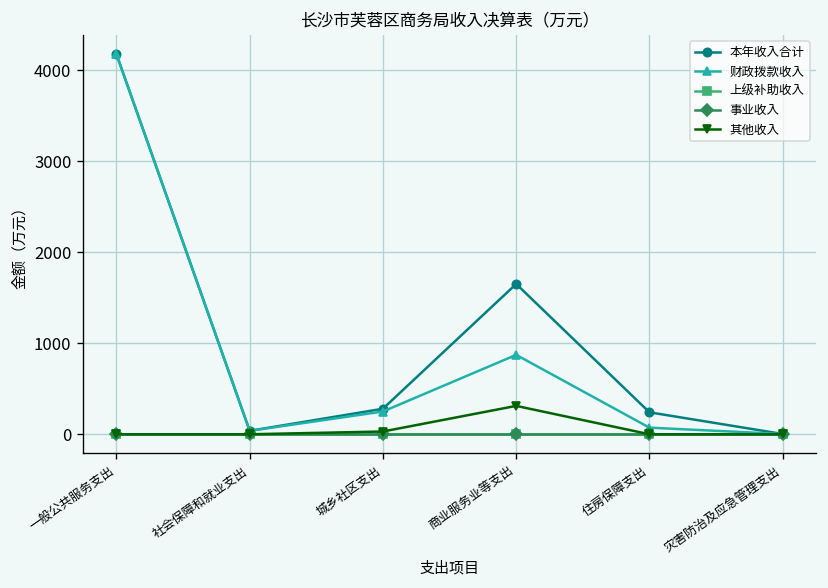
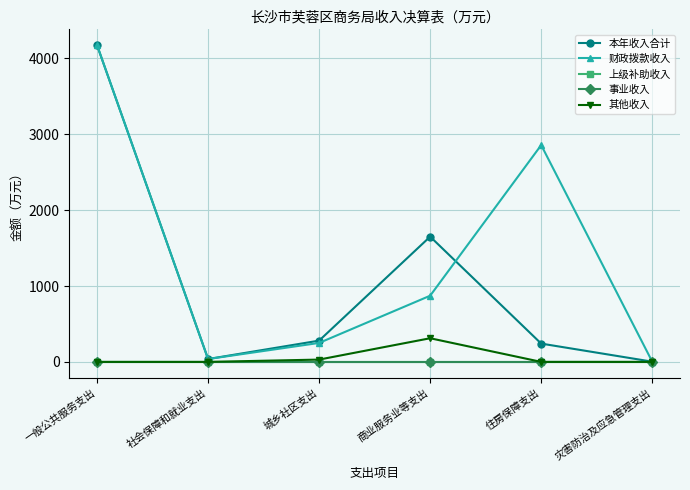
财政拨款收入, 住房保障支出: 100 -> 2900
